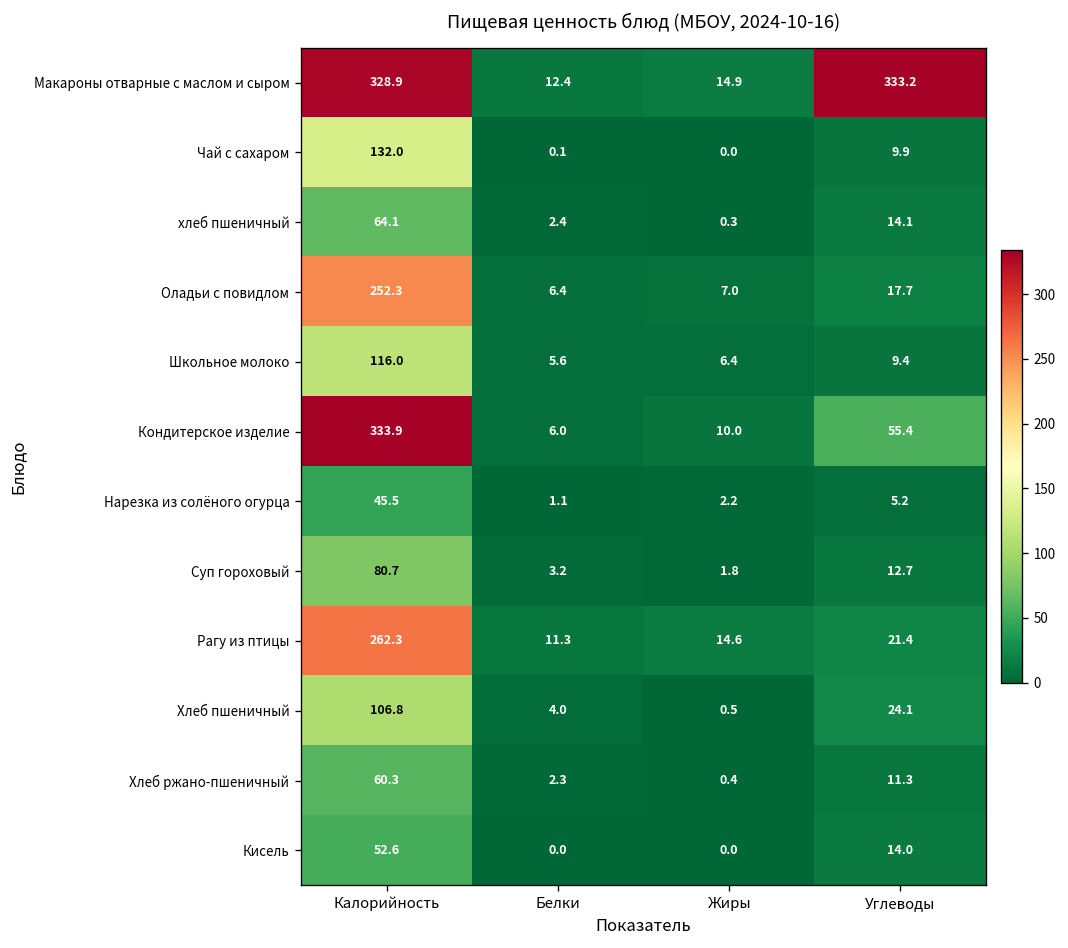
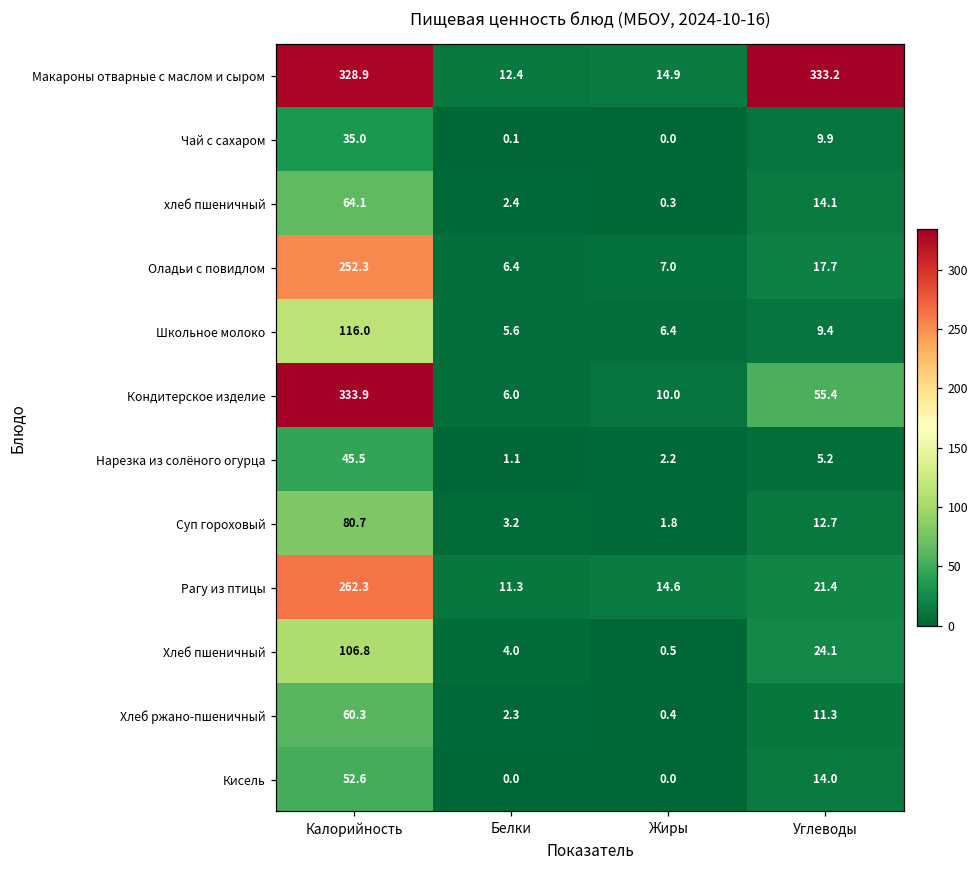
Чай с сахаром, Калорийность: 132.0 -> 35.0
